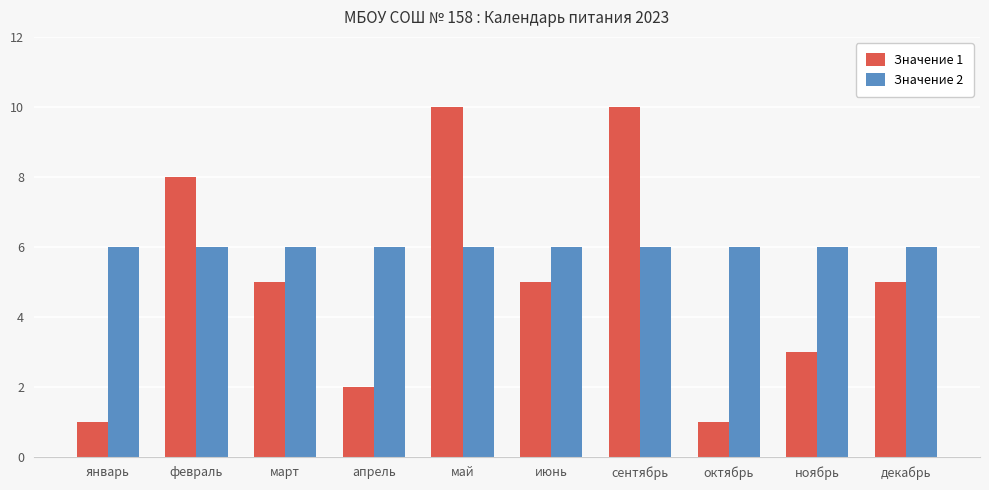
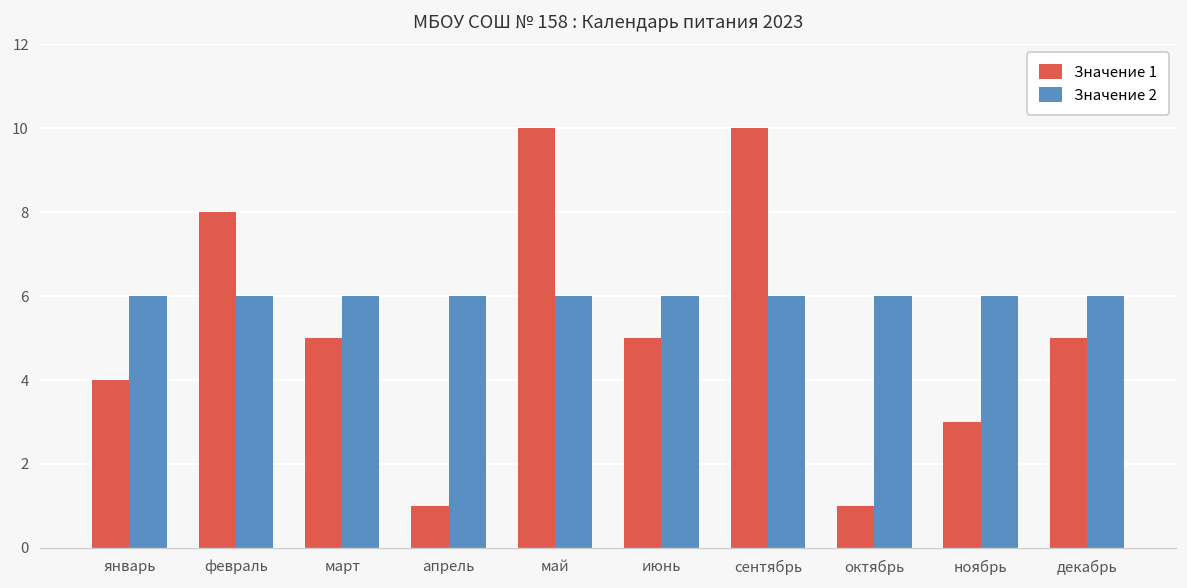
Значение 1, январь: 1 -> 4
Значение 1, апрель: 2 -> 1
